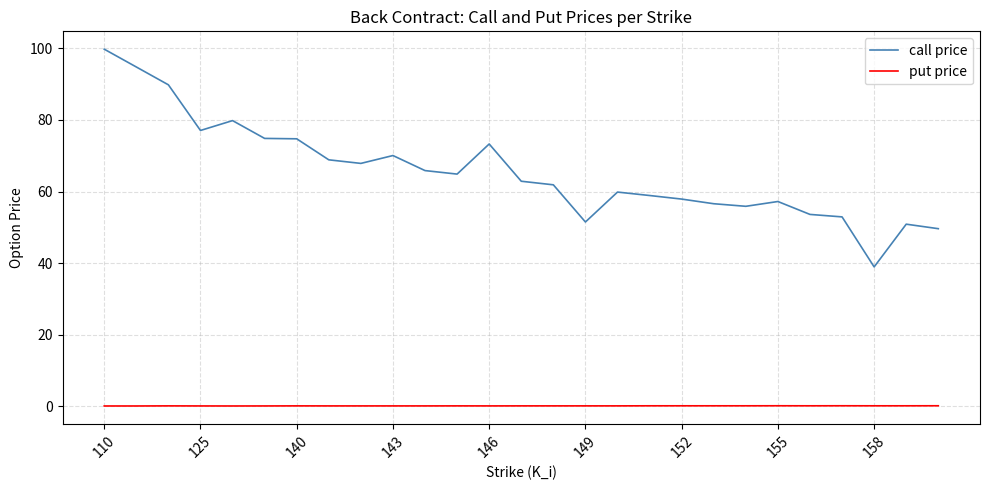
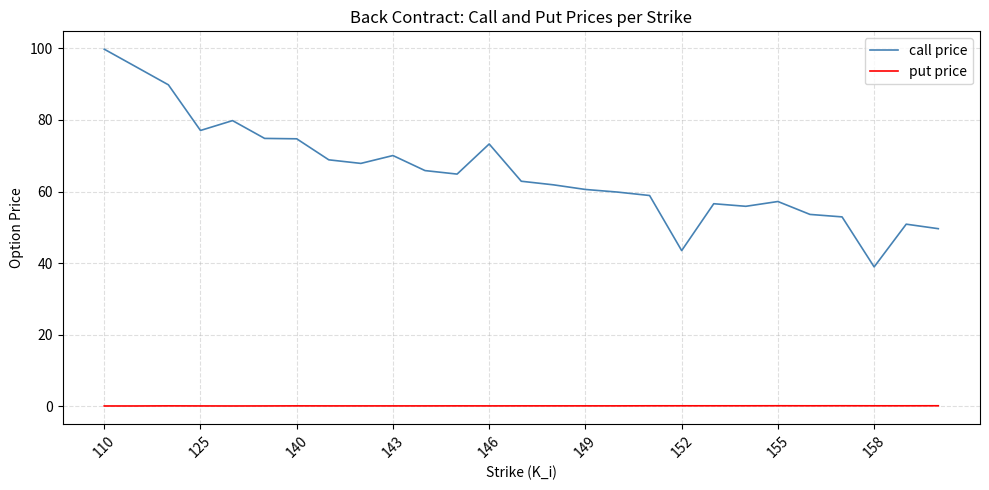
call price, 149: 51 -> 61
call price, 152: 58 -> 43
